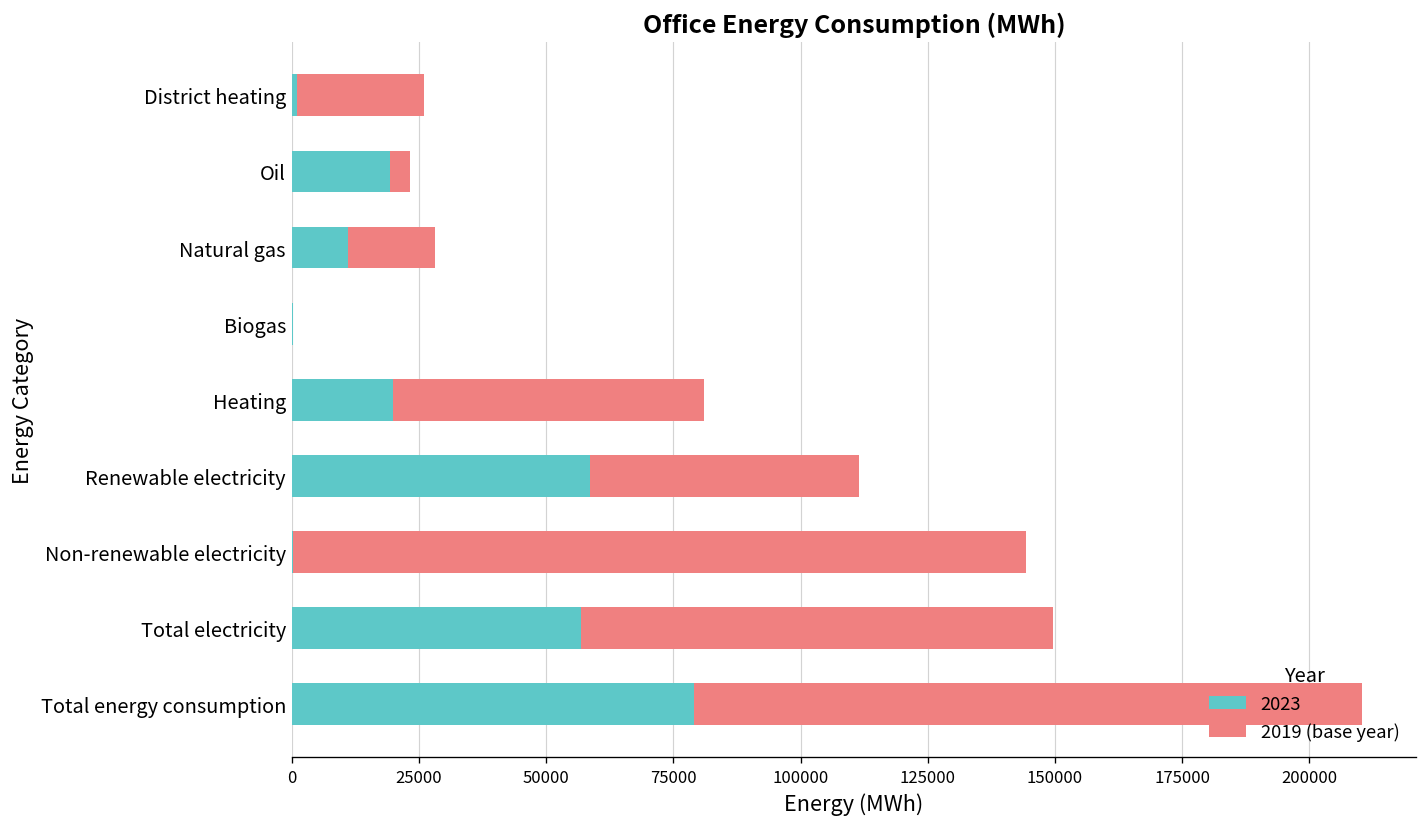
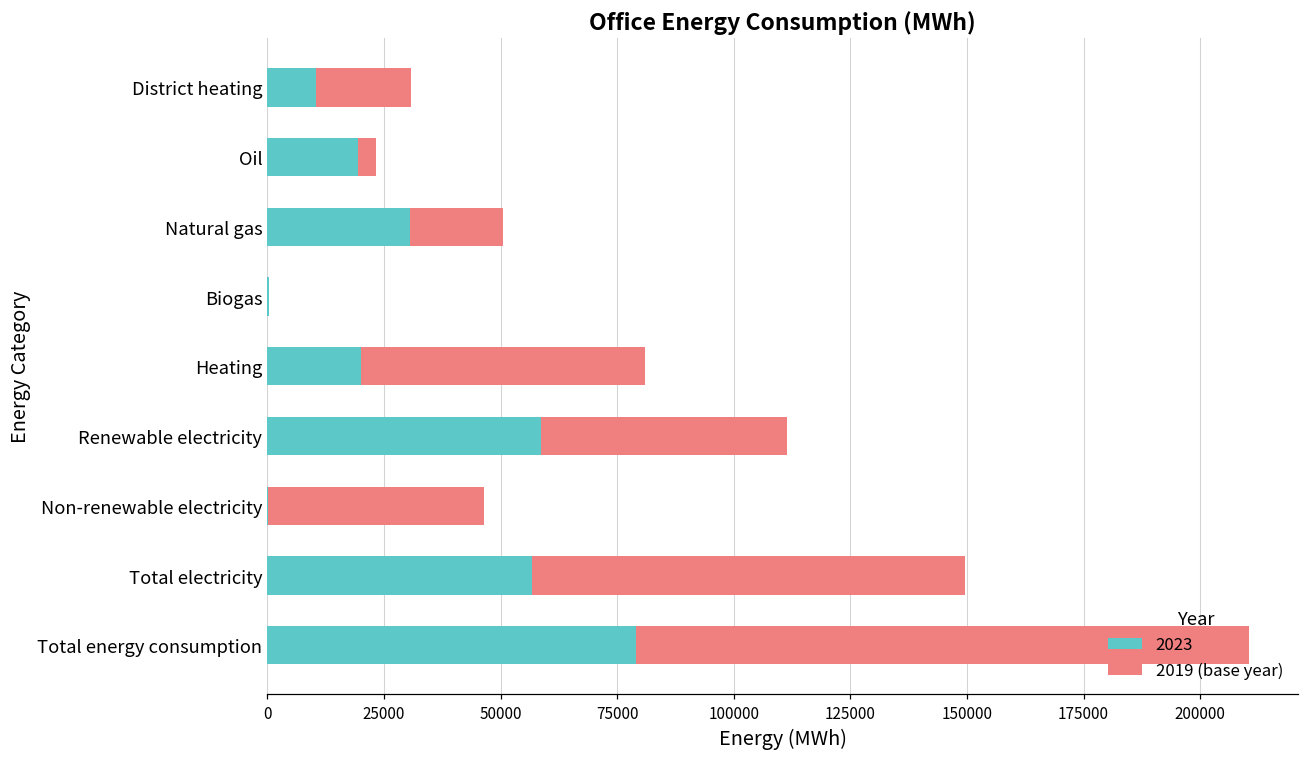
2023, District heating: 1000 -> 10000
2019 (base year), District heating: 25000 -> 20000
2023, Natural gas: 11000 -> 30000
2019 (base year), Natural gas: 17000 -> 20000
2019 (base year), Non-renewable electricity: 144000 -> 46000
